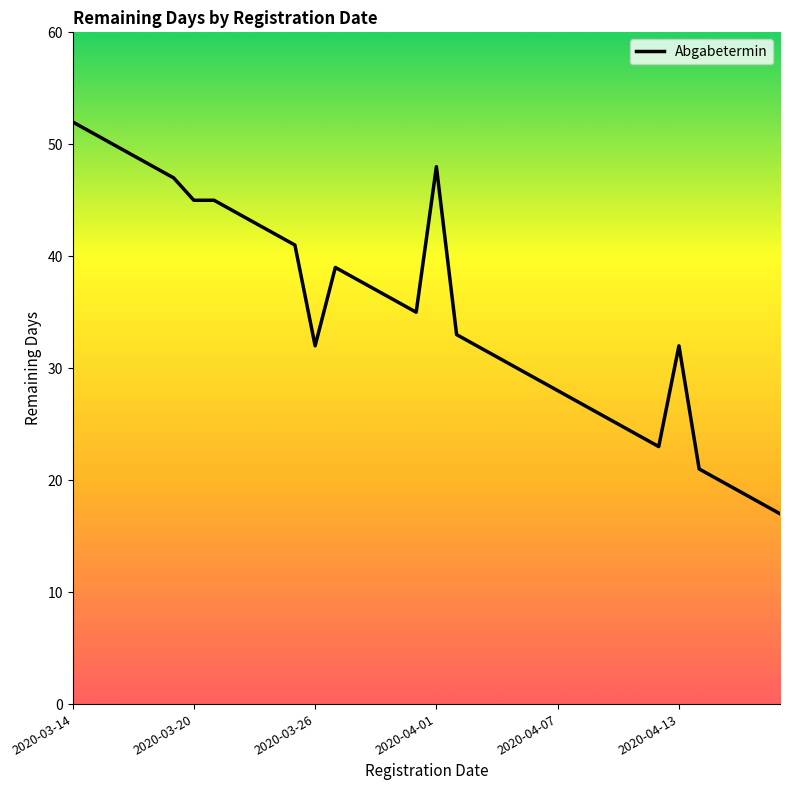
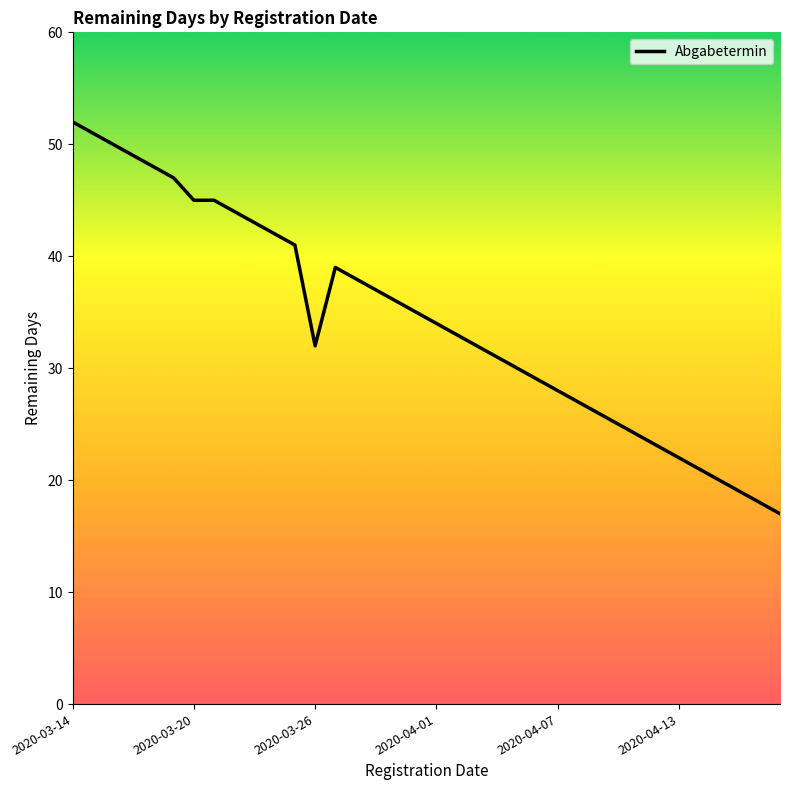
2020-04-01: 48 -> 34
2020-04-13: 32 -> 22
